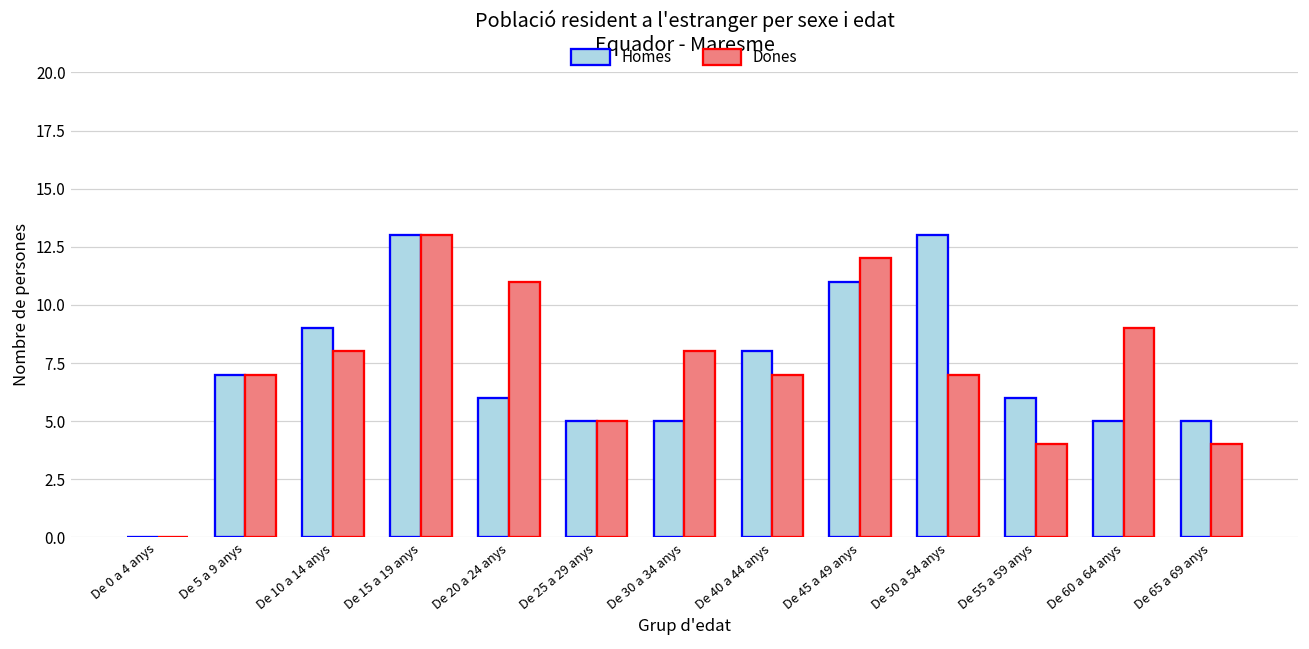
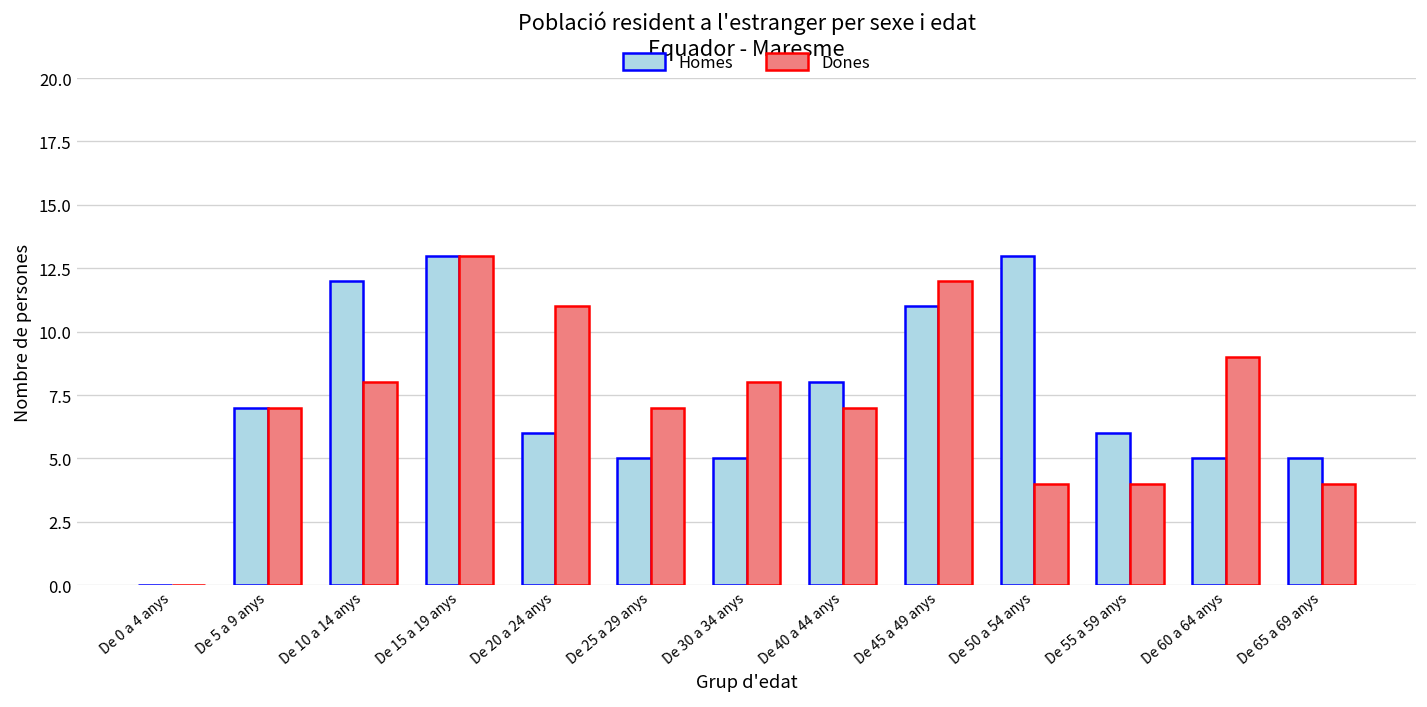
Homes, De 10 a 14 anys: 9 -> 12
Dones, De 25 a 29 anys: 5 -> 7
Dones, De 50 a 54 anys: 7 -> 4
